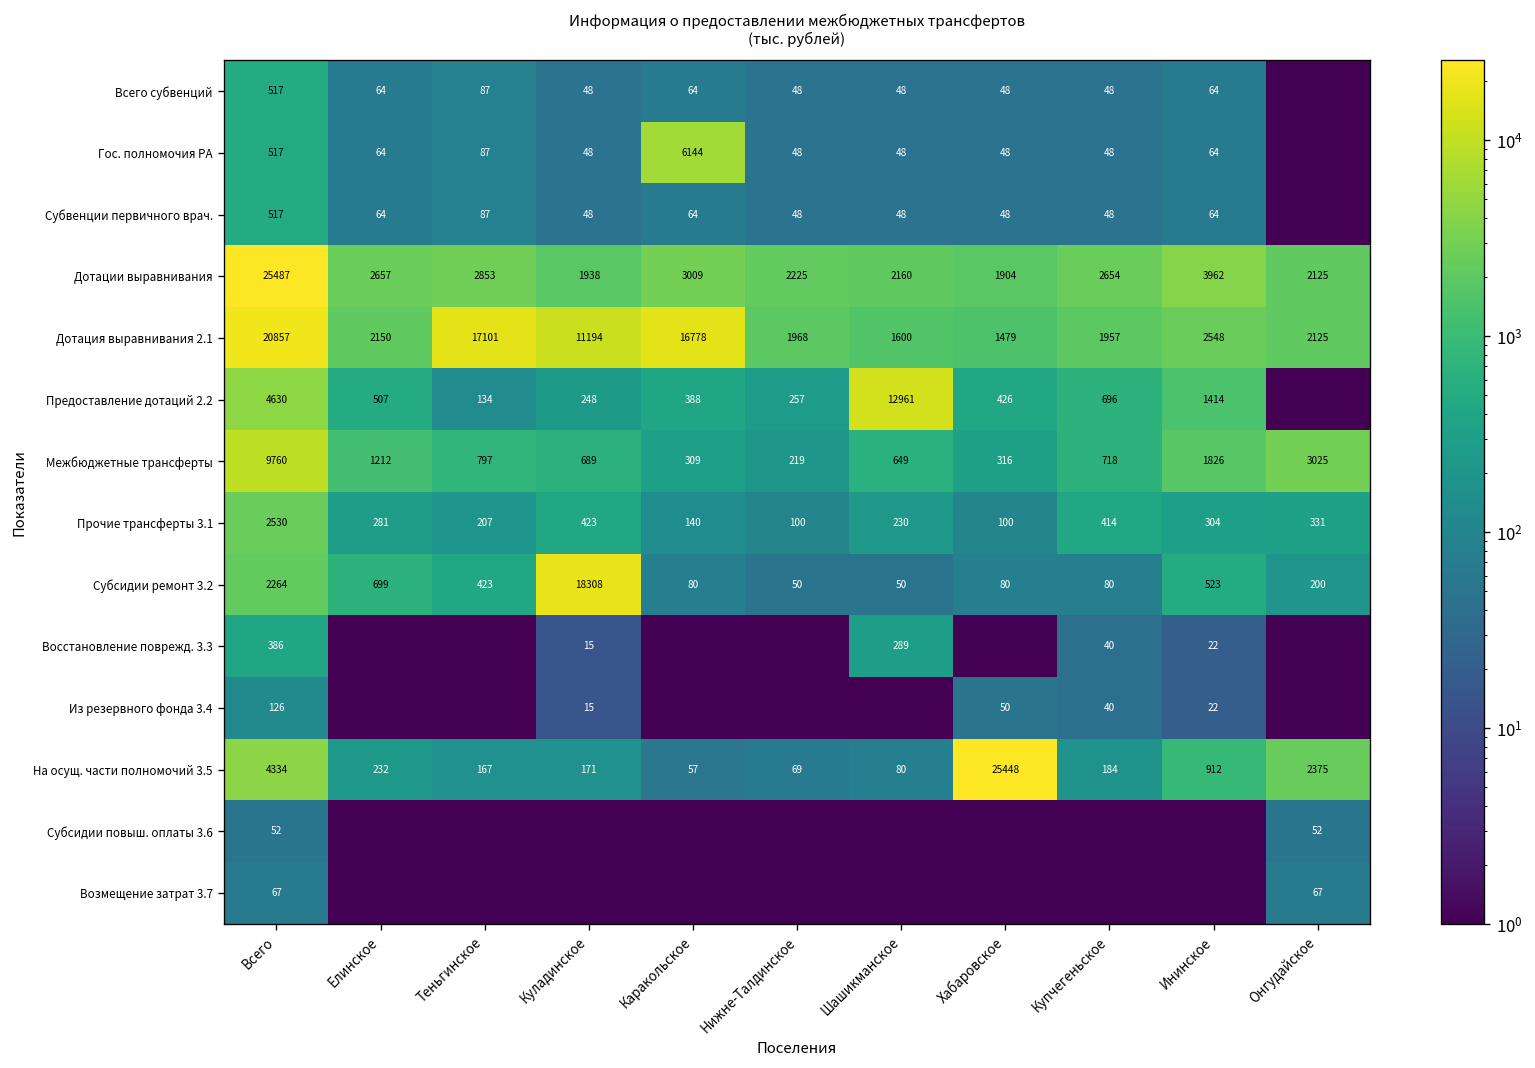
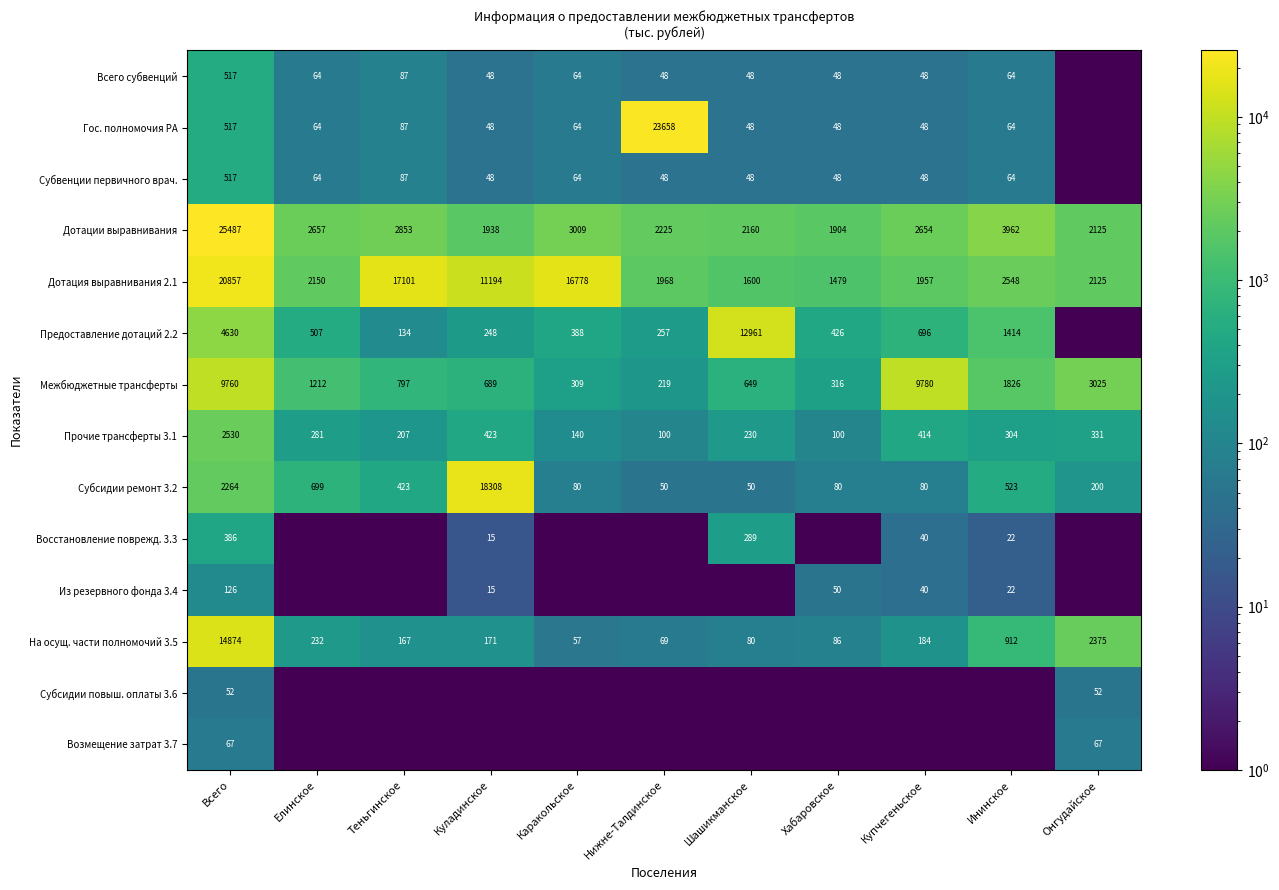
Гос. полномочия РА, Каракольское: 6144 -> 64
Гос. полномочия РА, Нижне-Талдинское: 48 -> 23658
Межбюджетные трансферты, Купчегеньское: 718 -> 9780
На осущ. части полномочий 3.5, Всего: 4334 -> 14874
На осущ. части полномочий 3.5, Хабаровское: 25448 -> 86
